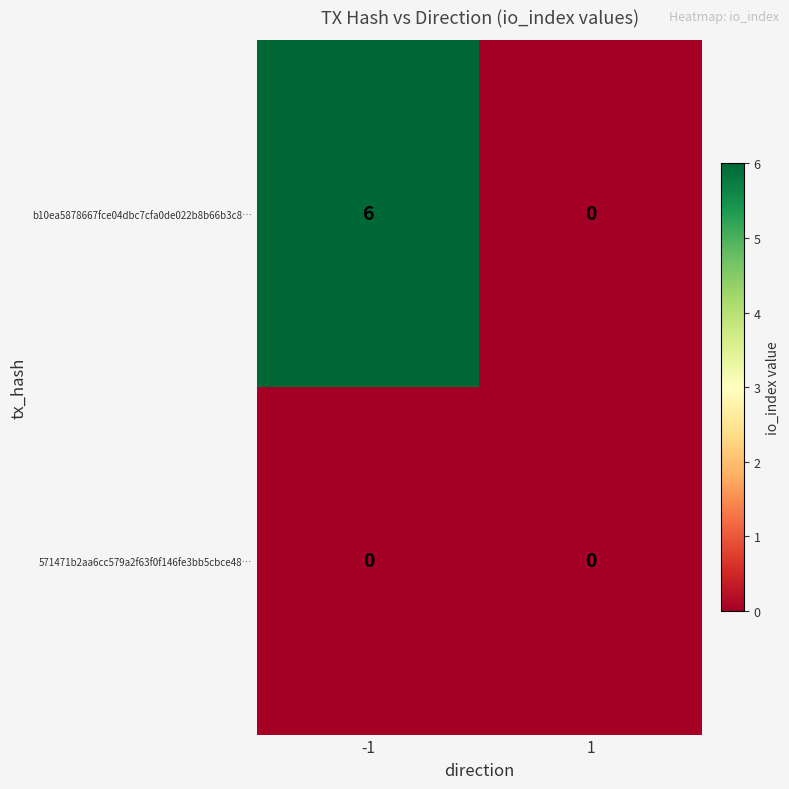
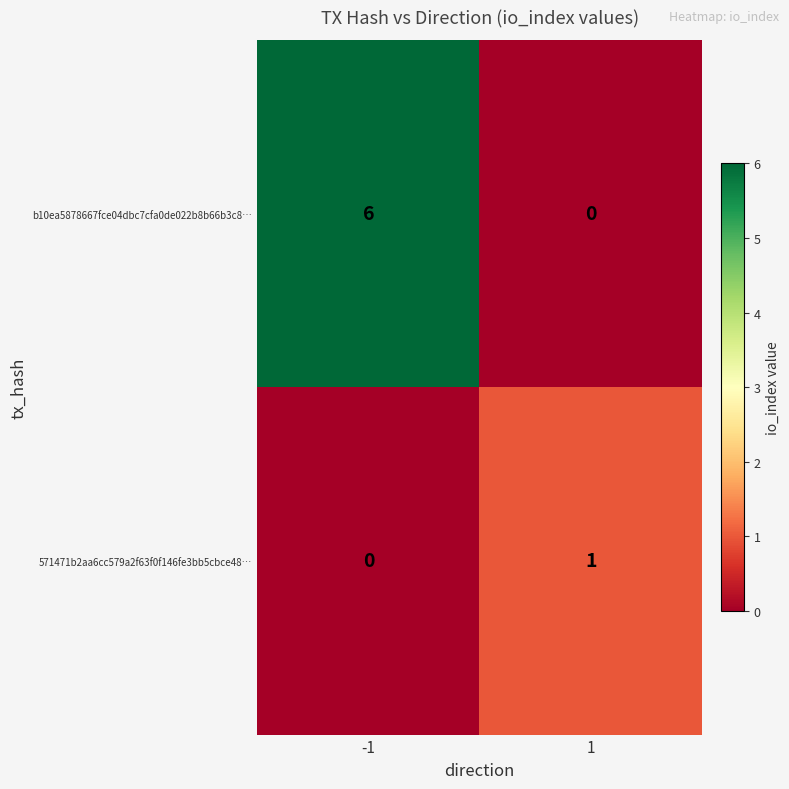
571471b2aa6cc579a2f63f0f146fe3bb5cbce48…, 1: 0 -> 1
